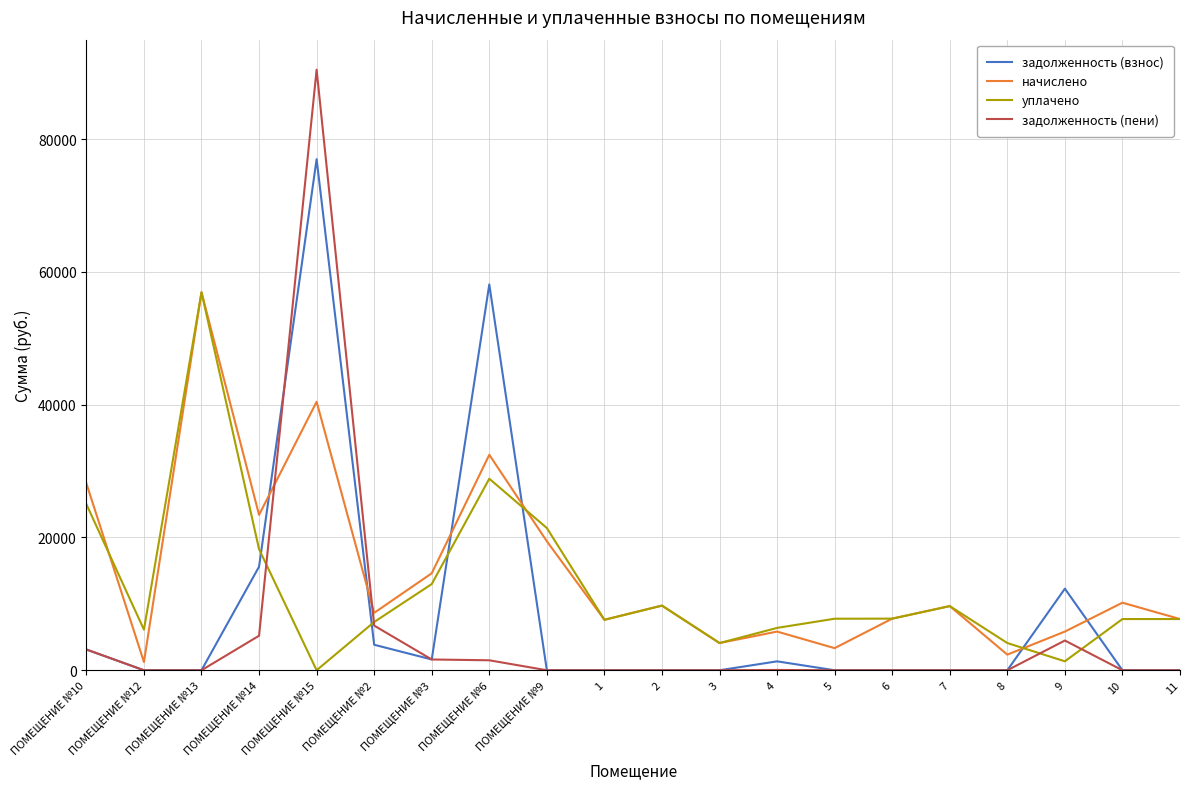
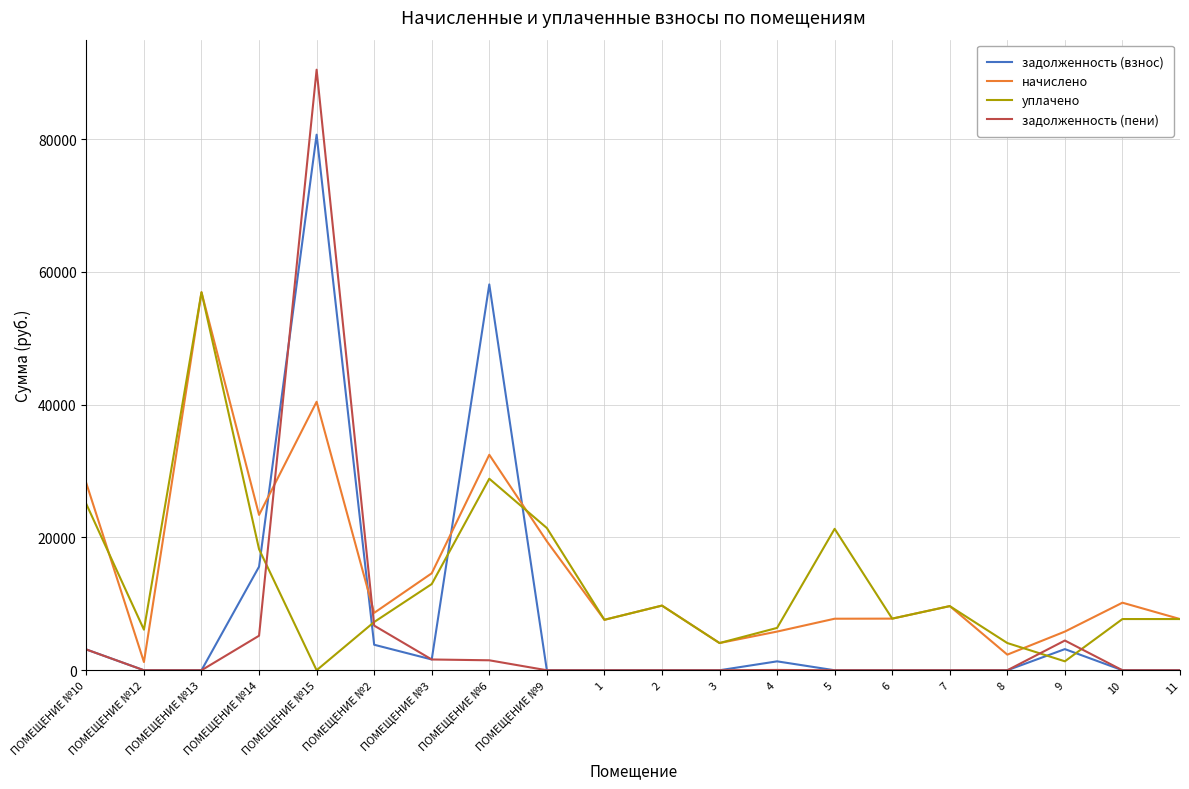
задолженность (взнос), ПОМЕЩЕНИЕ №15: 77000 -> 81000
начислено, 5: 3000 -> 8000
уплачено, 5: 8000 -> 21000
задолженность (взнос), 9: 12000 -> 3000
